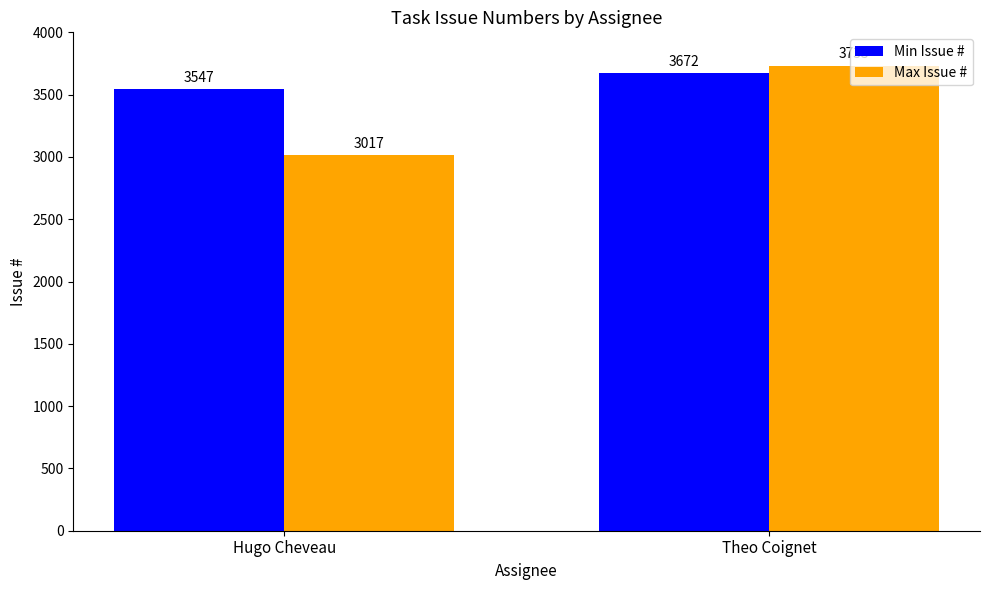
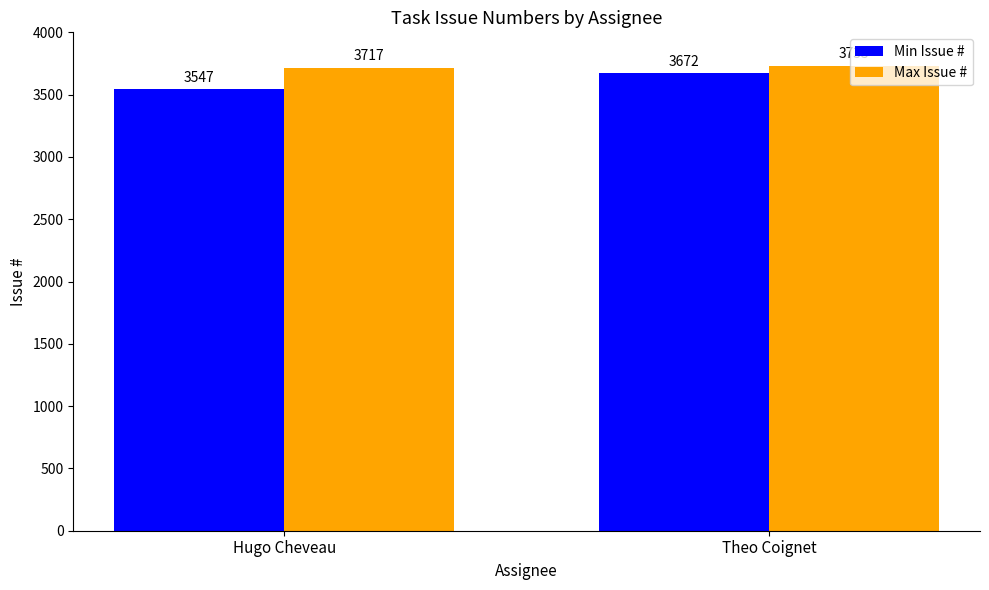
Max Issue #, Hugo Cheveau: 3017 -> 3717
